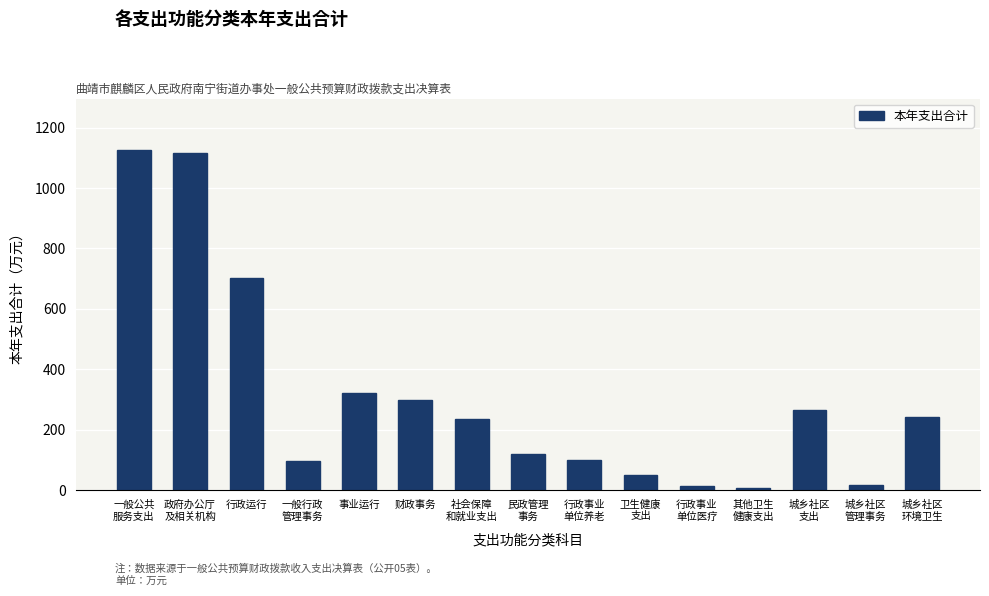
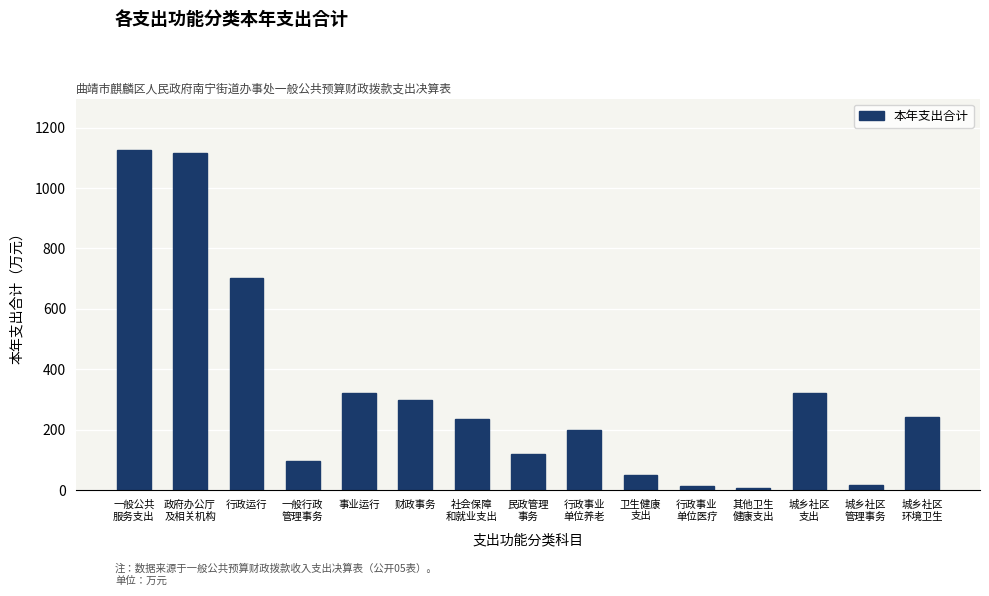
行政事业 单位养老: 100 -> 200
城乡社区 支出: 260 -> 320
